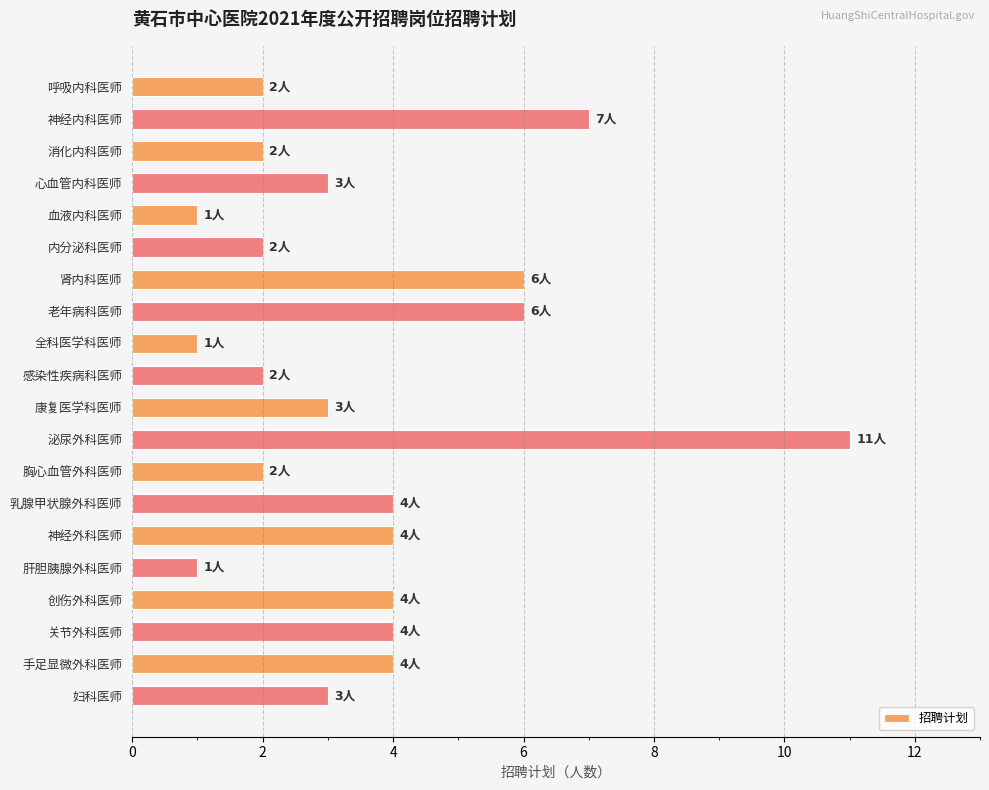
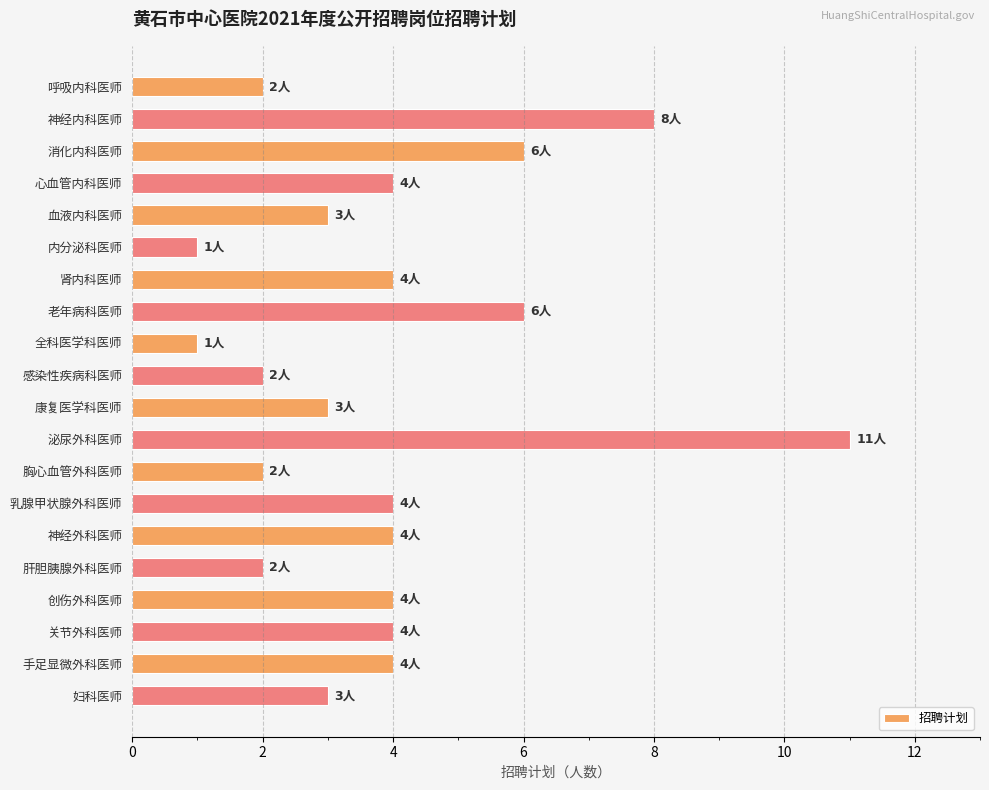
神经内科医师: 7人 -> 8人
消化内科医师: 2人 -> 6人
心血管内科医师: 3人 -> 4人
血液内科医师: 1人 -> 3人
内分泌科医师: 2人 -> 1人
肾内科医师: 6人 -> 4人
肝胆胰腺外科医师: 1人 -> 2人
